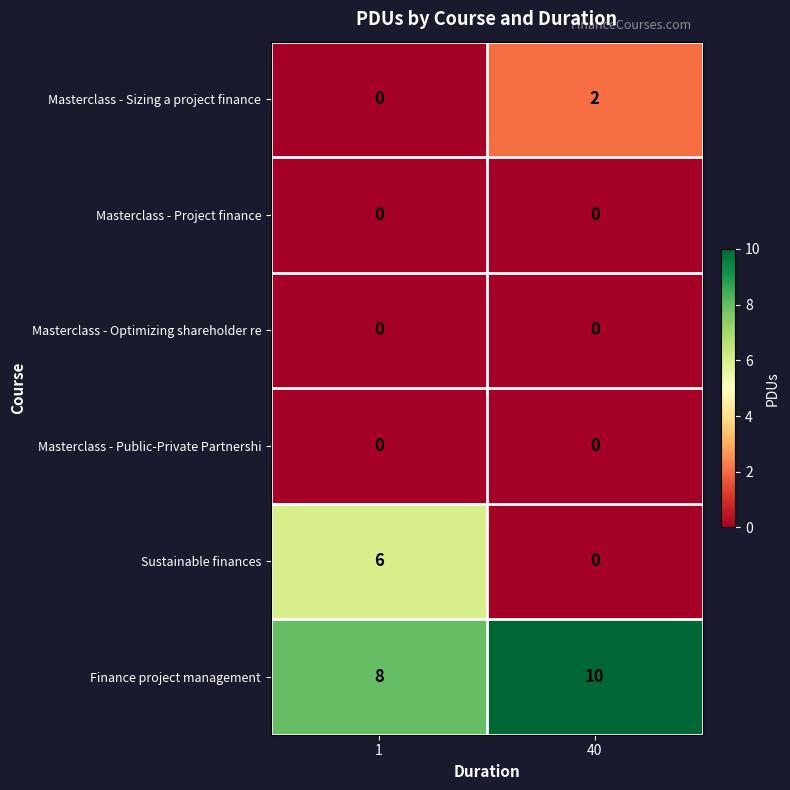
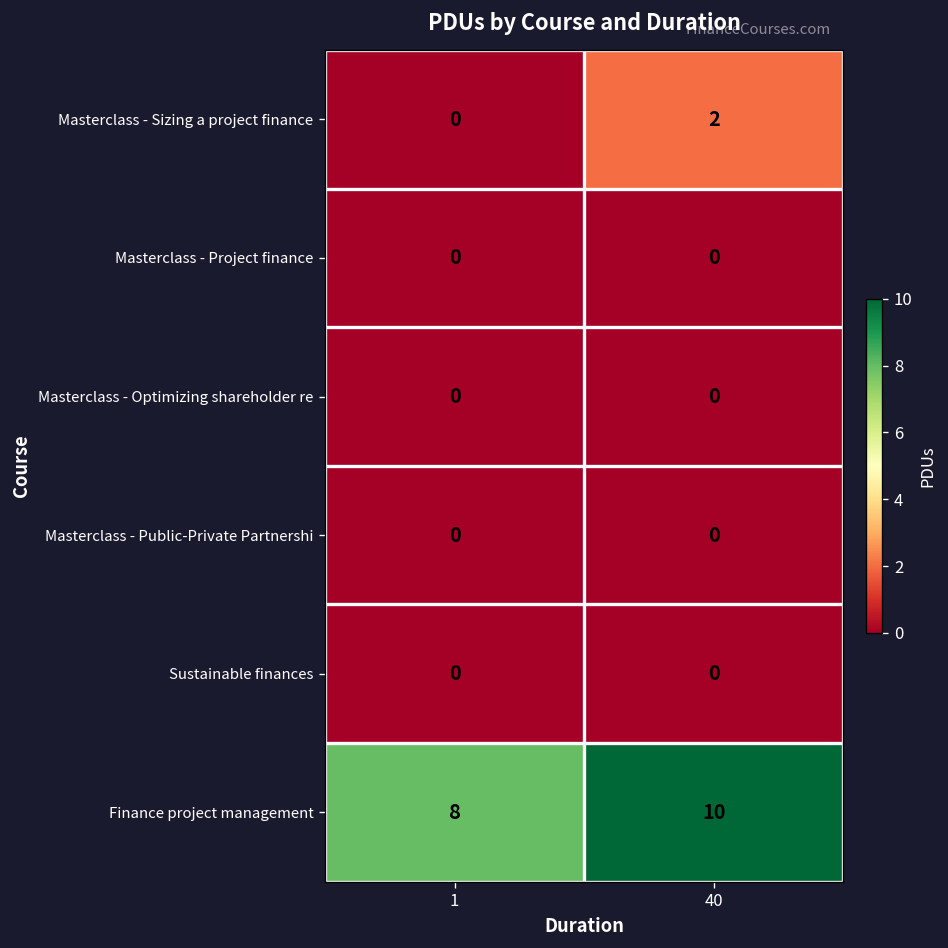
Sustainable finances, 1: 6 -> 0
